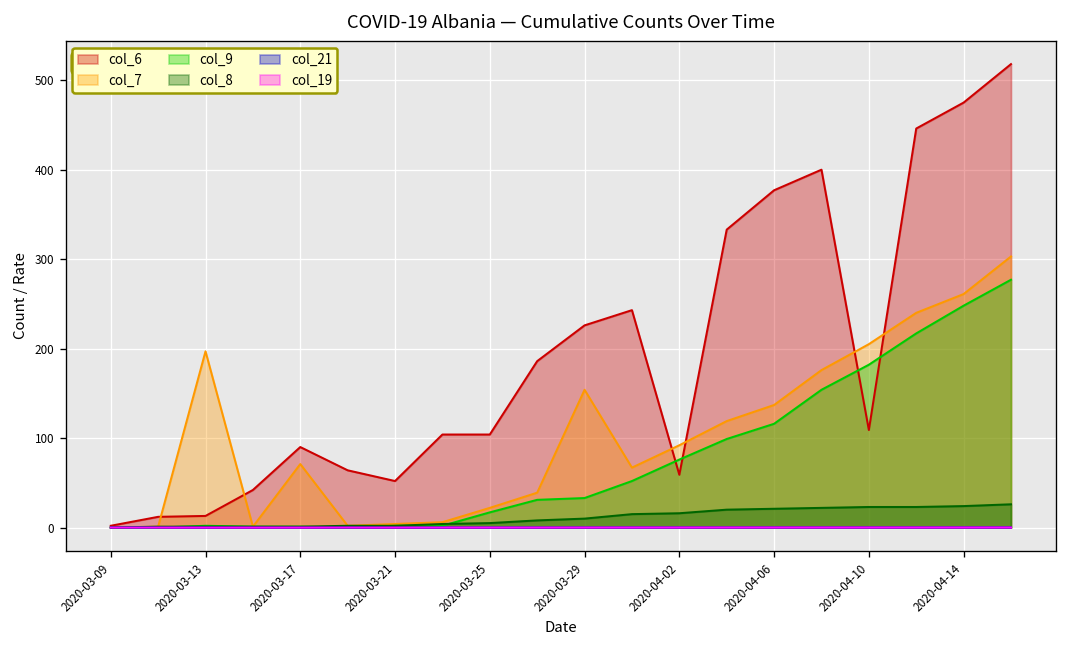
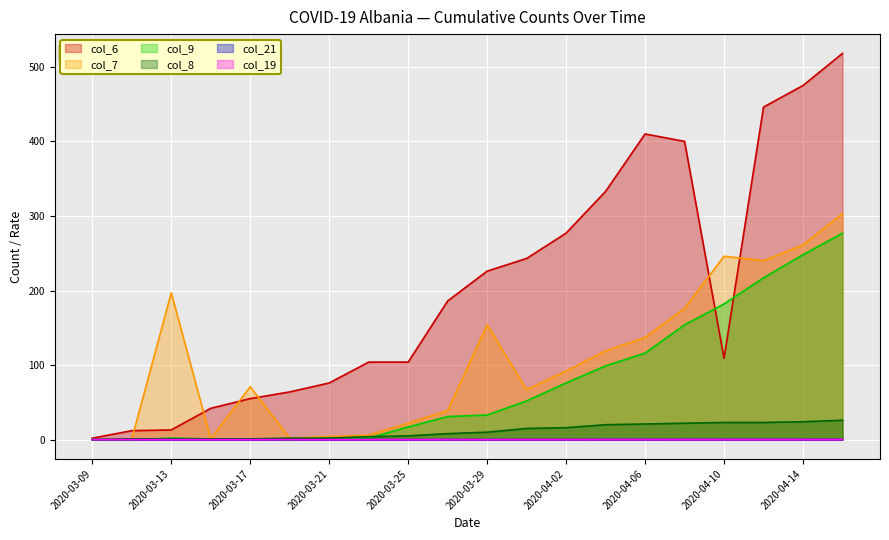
col_6, 2020-03-17: 90 -> 60
col_6, 2020-03-21: 50 -> 80
col_6, 2020-04-02: 60 -> 280
col_6, 2020-04-06: 380 -> 410
col_7, 2020-04-10: 210 -> 250
